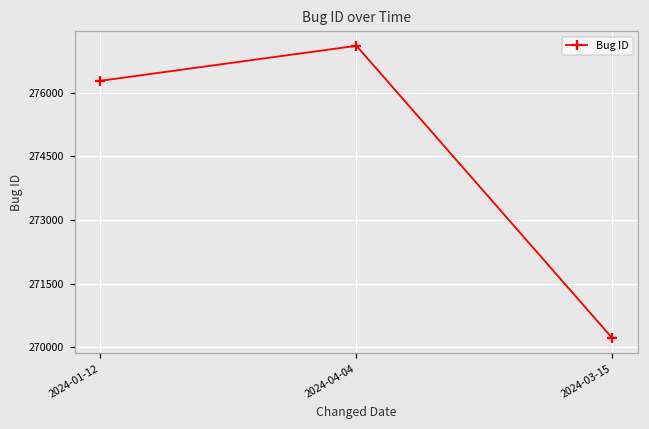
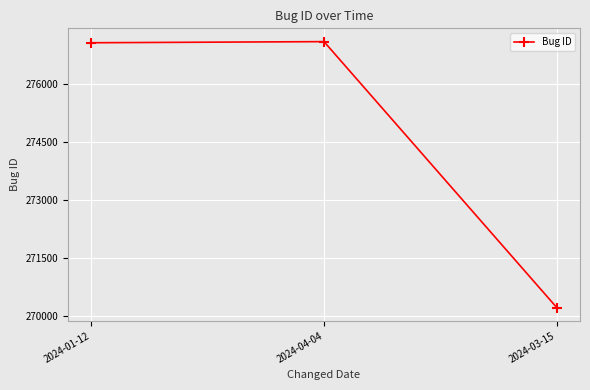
2024-01-12: 276300 -> 277100
